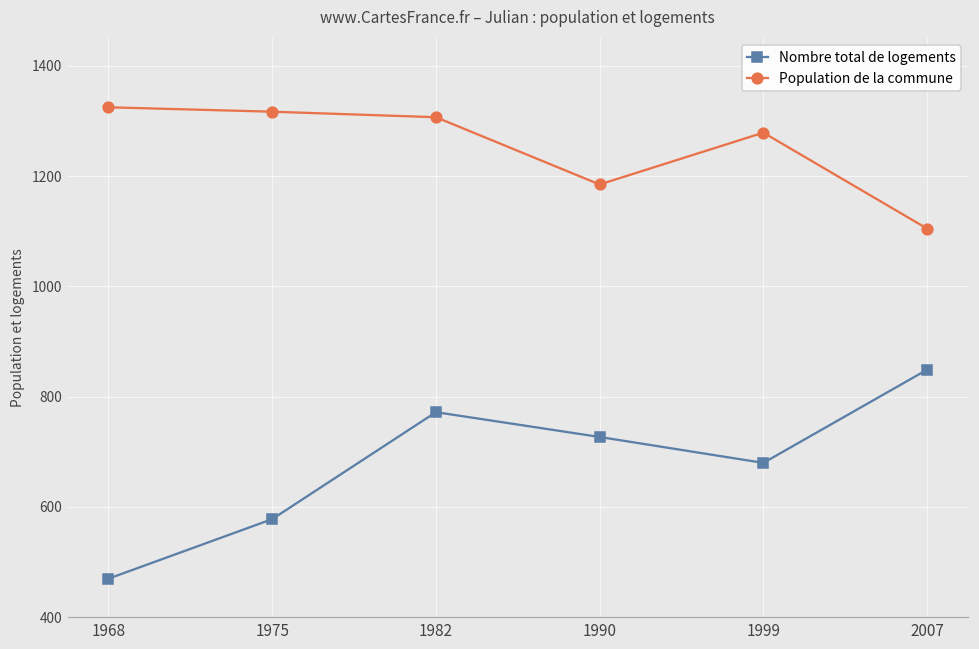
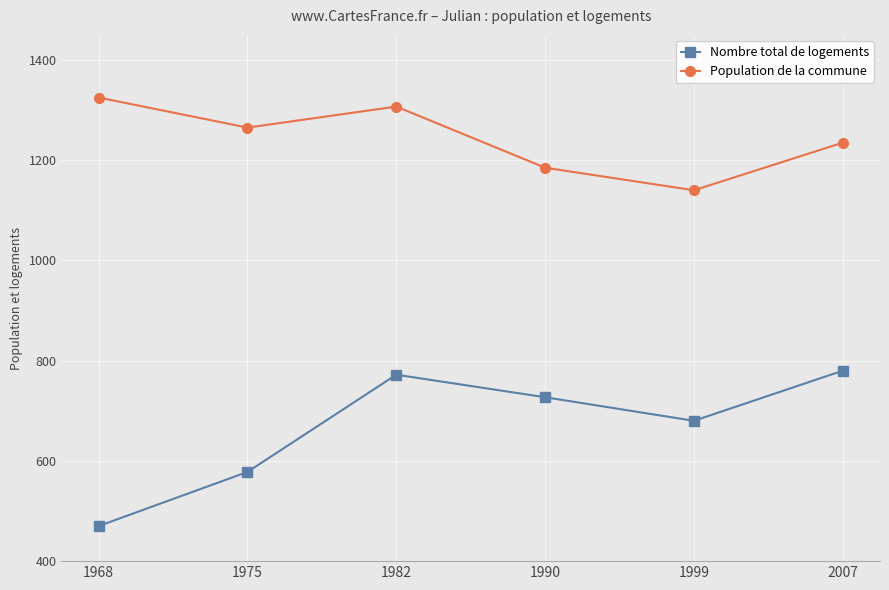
Population de la commune, 1975: 1320 -> 1270
Population de la commune, 1999: 1280 -> 1140
Nombre total de logements, 2007: 850 -> 780
Population de la commune, 2007: 1110 -> 1240
